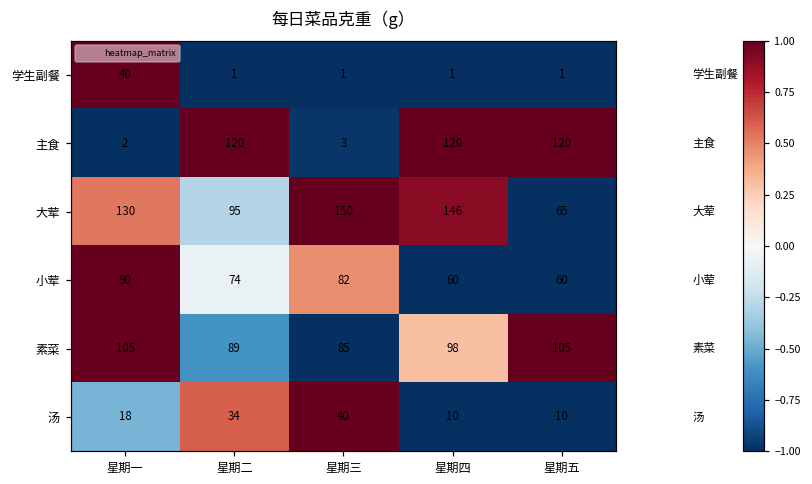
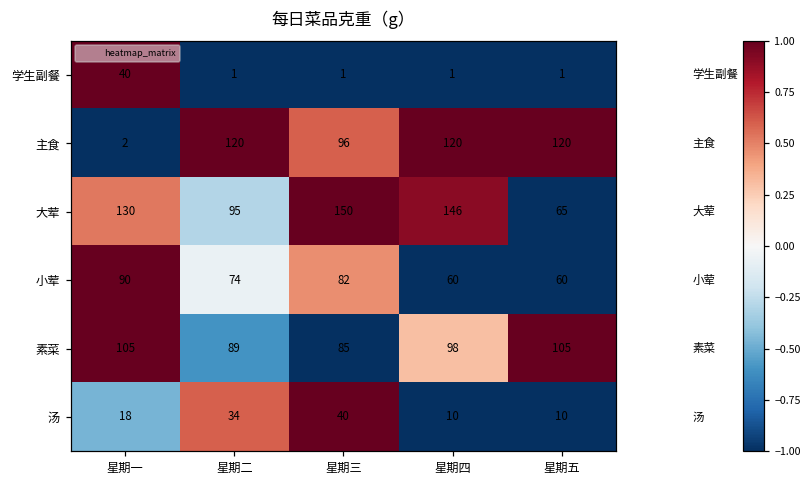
主食, 星期三: 3 -> 96
